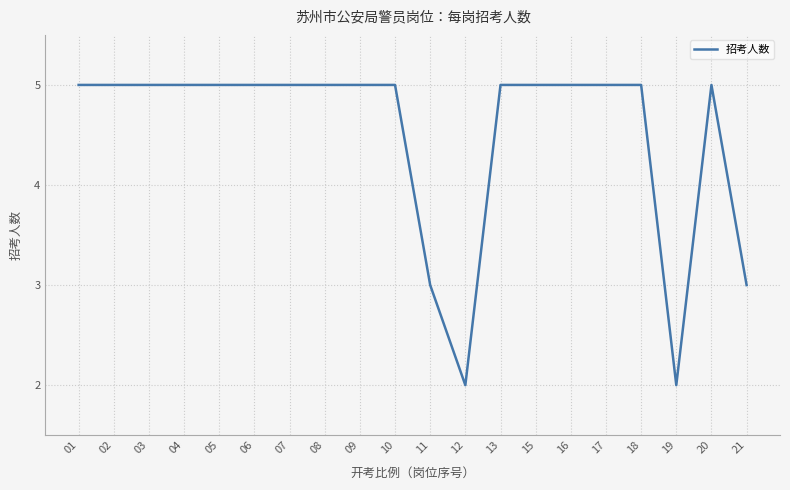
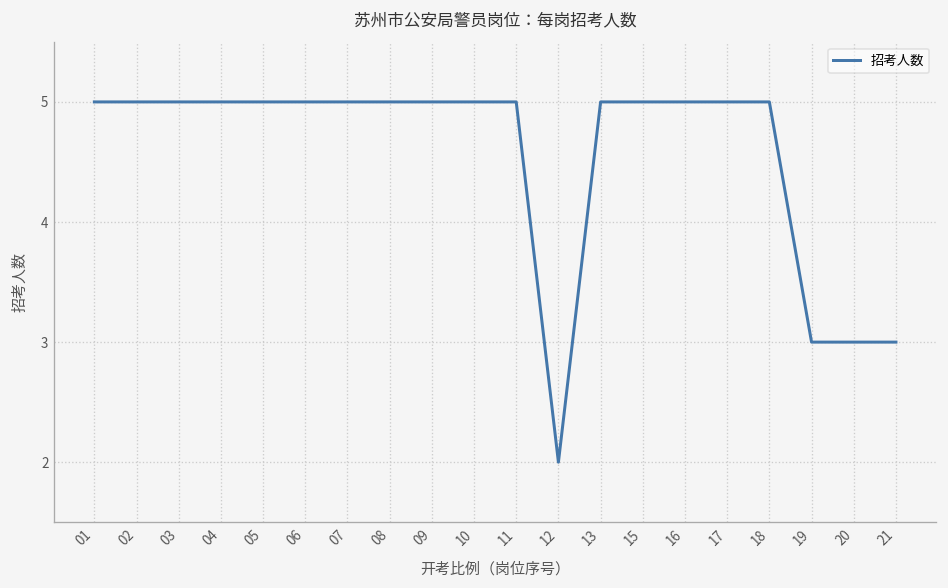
11: 3 -> 5
19: 2 -> 3
20: 5 -> 3
